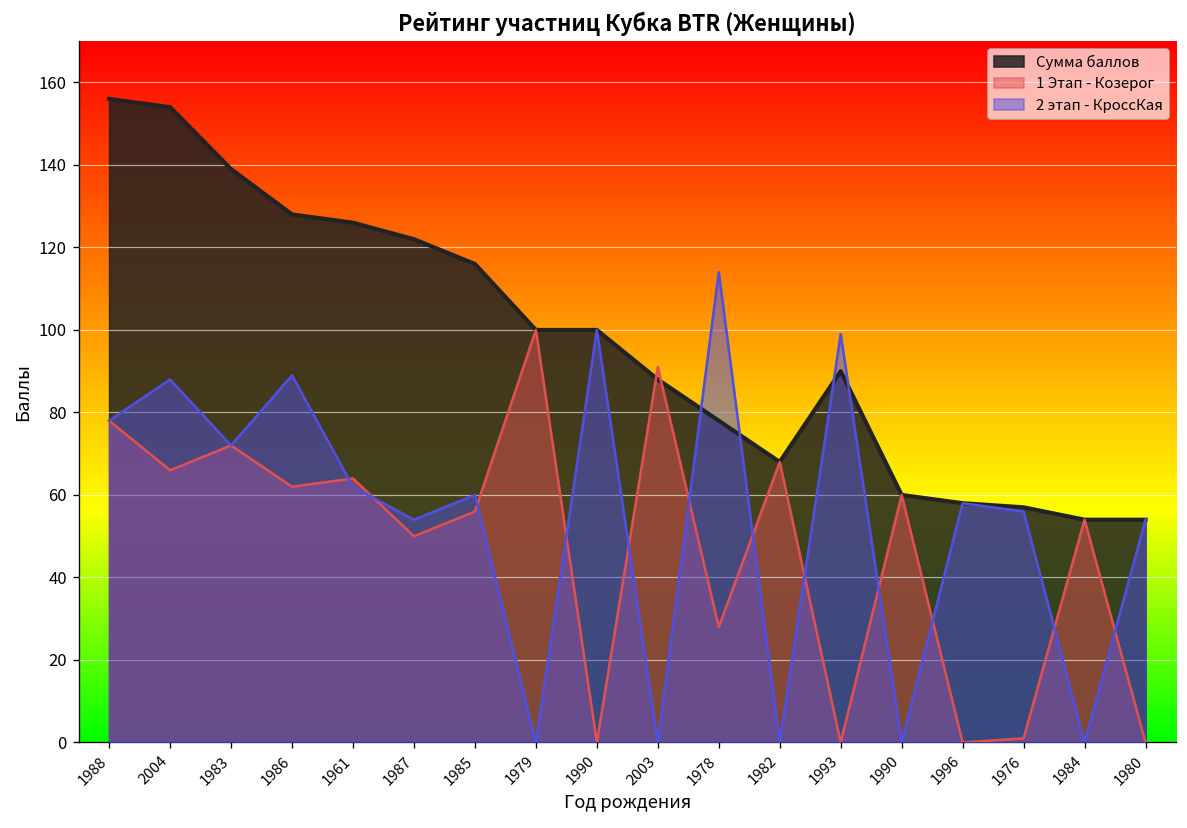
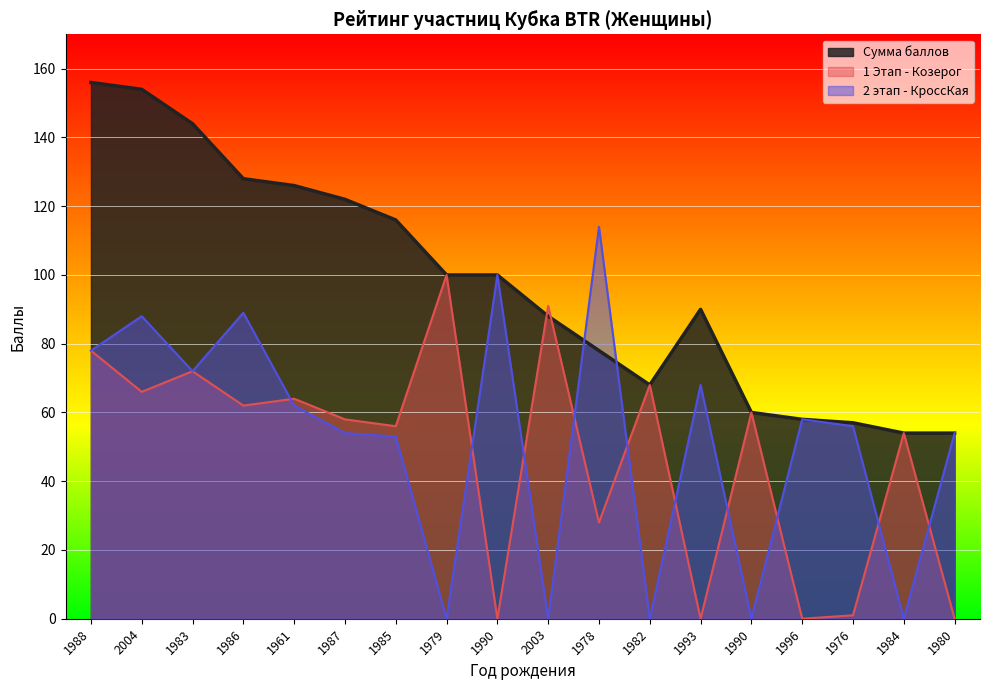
Сумма баллов, 1983: 139 -> 144
1 Этап - Козерог, 1987: 50 -> 58
2 этап - КроссКая, 1985: 60 -> 53
2 этап - КроссКая, 1993: 99 -> 68
